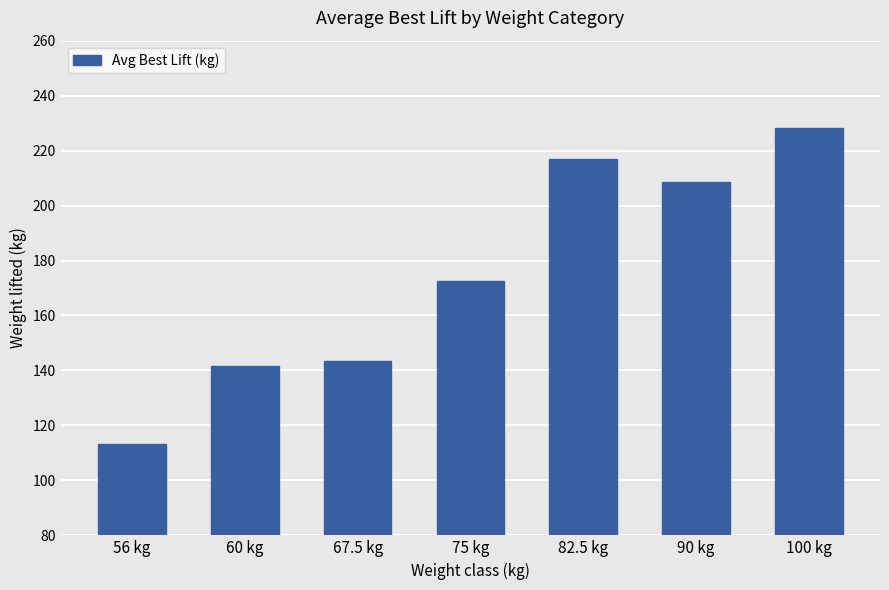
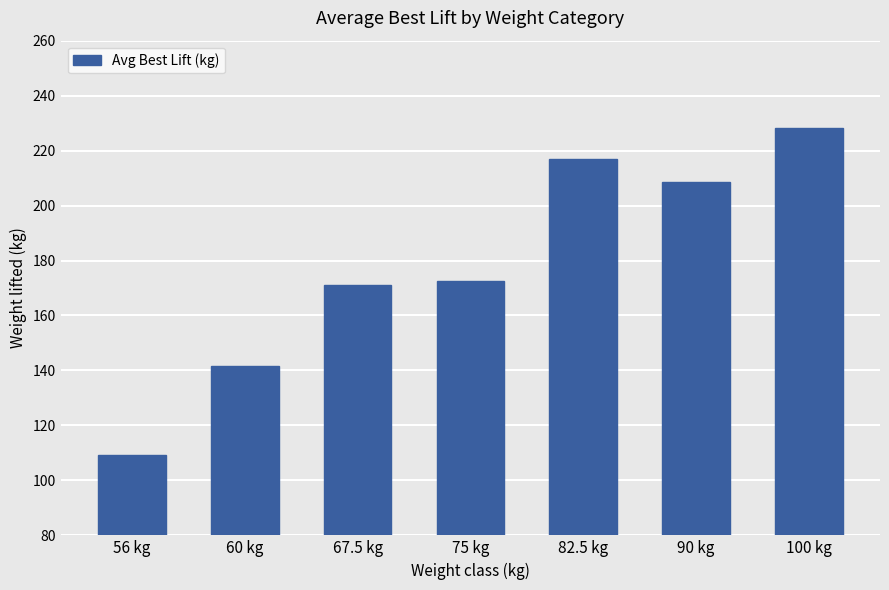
56 kg: 113 -> 109
67.5 kg: 144 -> 171
